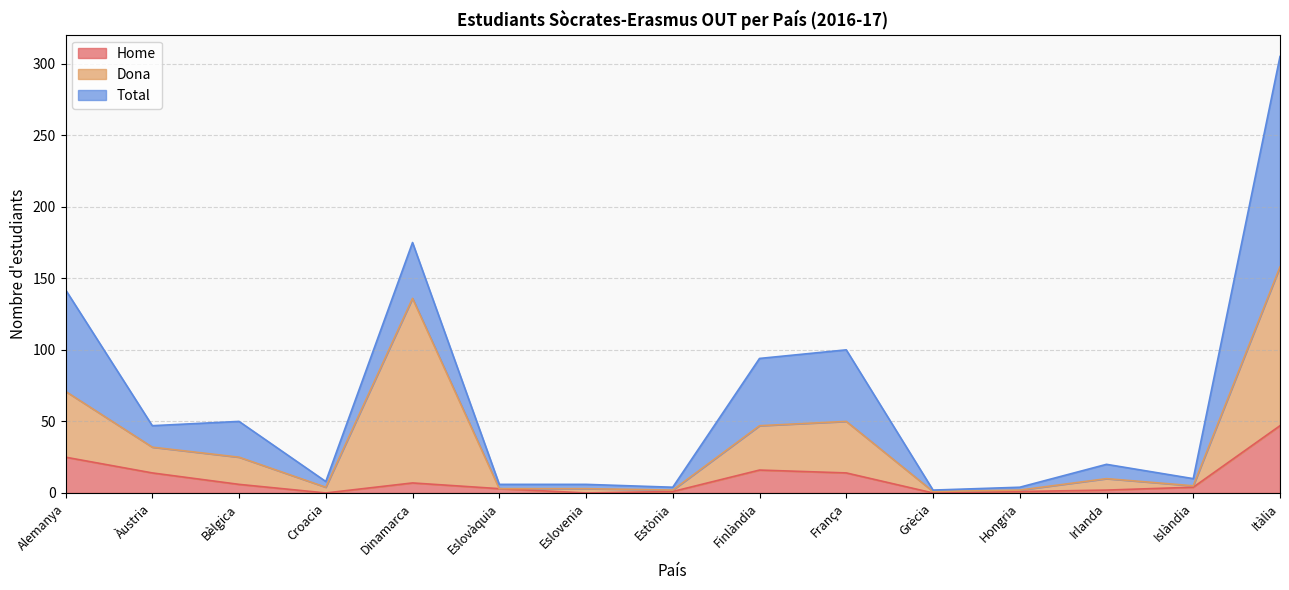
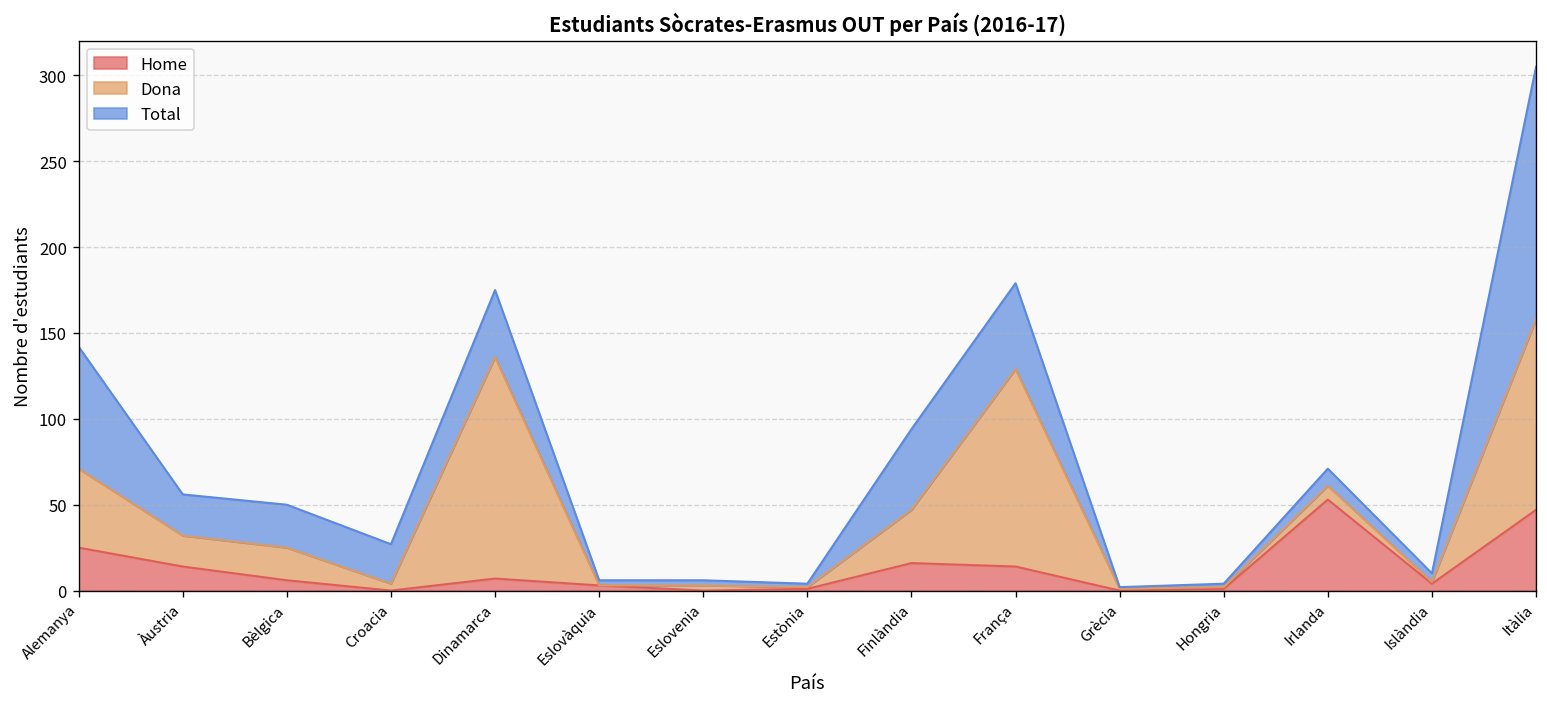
Total, Àustria: 15 -> 24
Total, Croacia: 4 -> 23
Dona, França: 36 -> 115
Home, Irlanda: 2 -> 53
